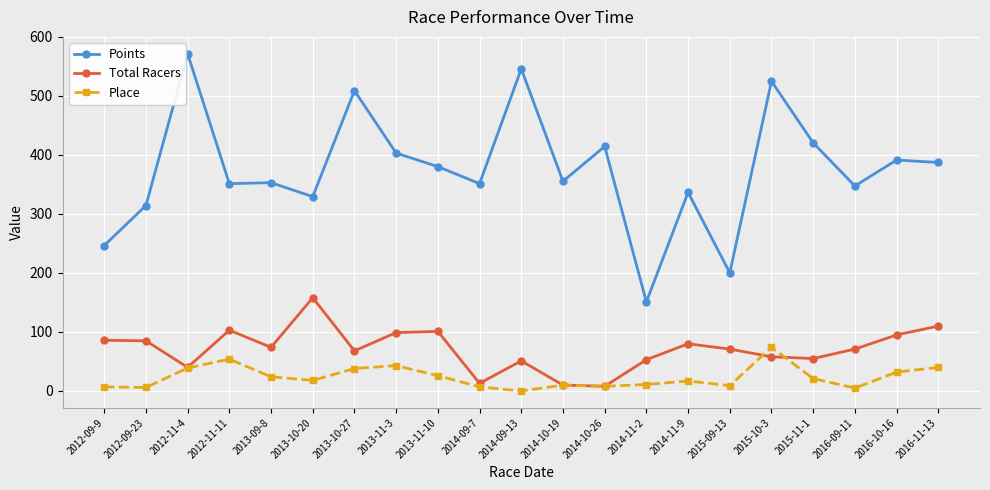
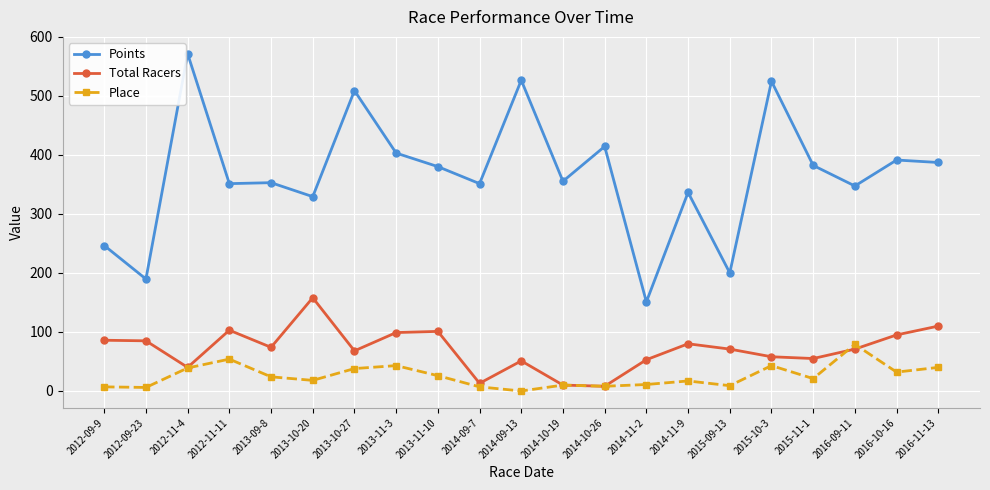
Points, 2012-09-23: 310 -> 190
Points, 2014-09-13: 550 -> 530
Place, 2015-10-3: 70 -> 40
Points, 2015-11-1: 420 -> 380
Place, 2016-09-11: 10 -> 80
